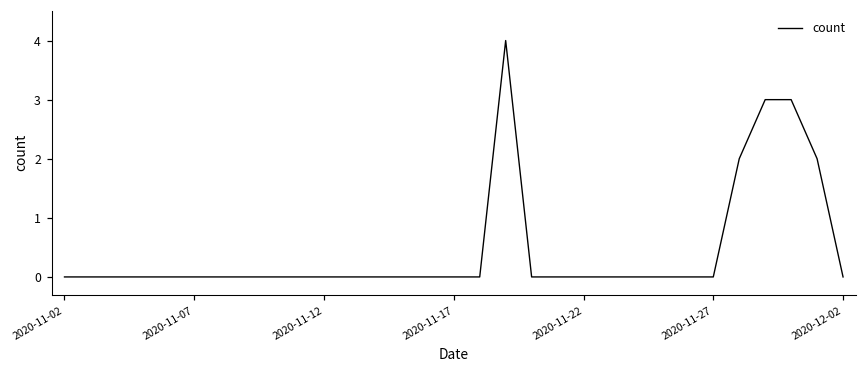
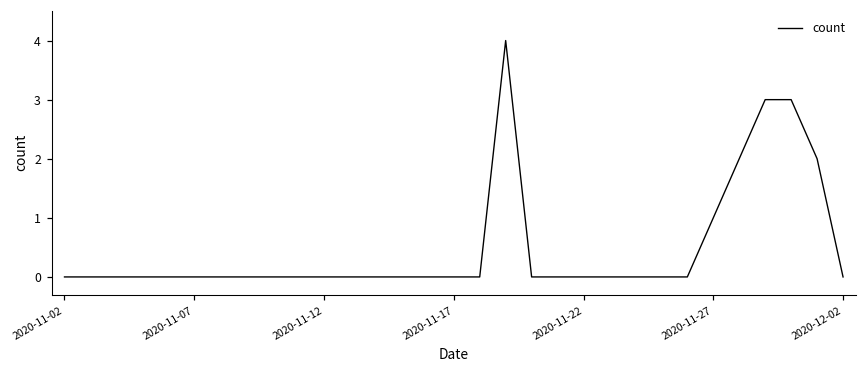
2020-11-27: 0 -> 1
